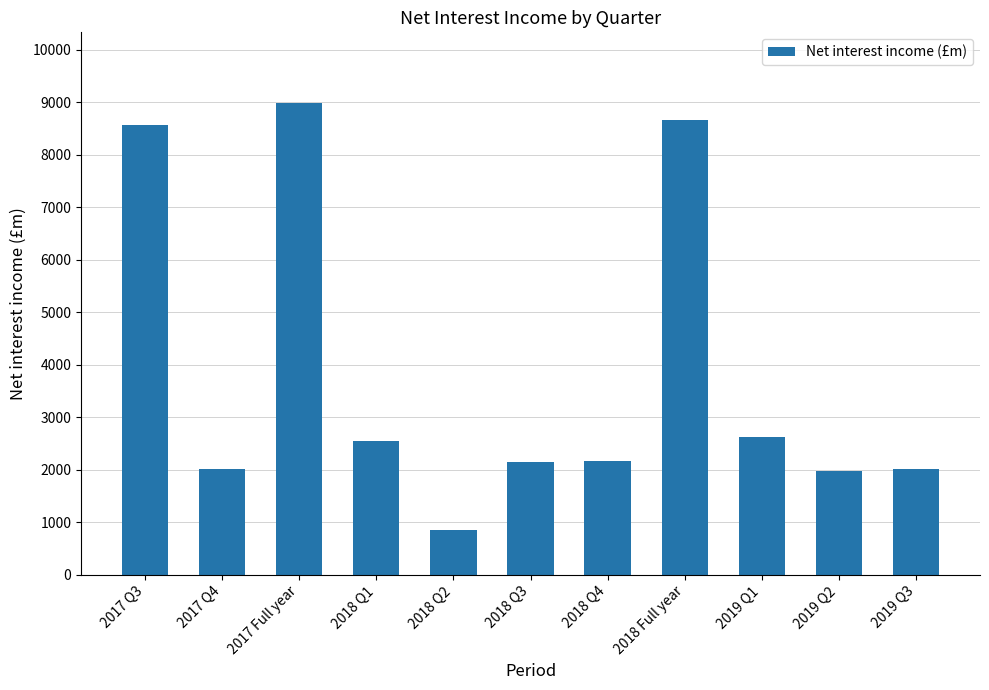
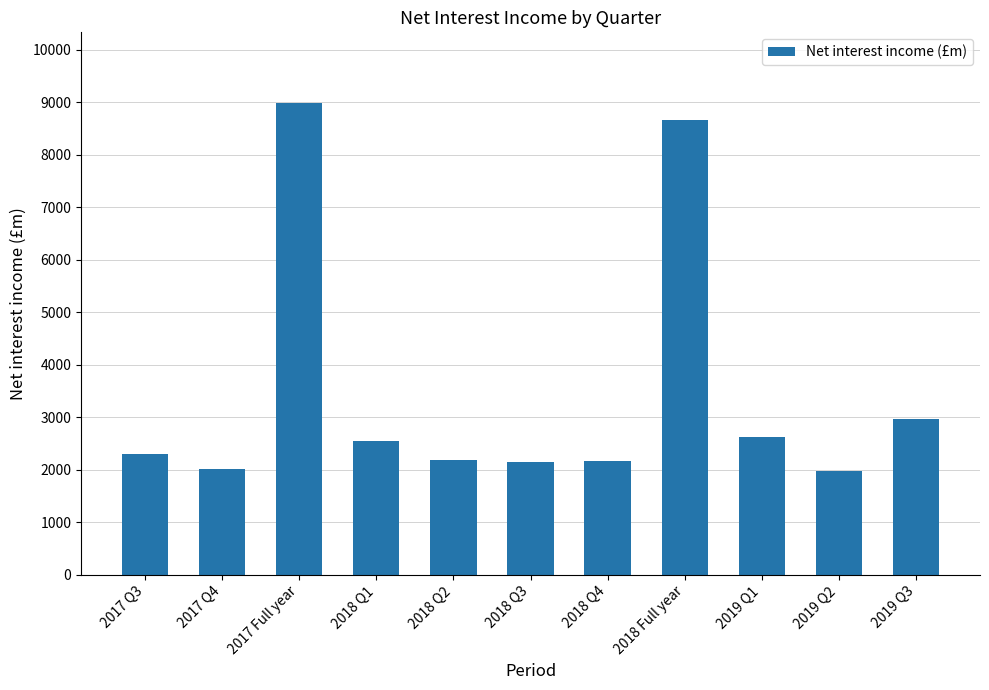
2017 Q3: 8600 -> 2300
2018 Q2: 800 -> 2200
2019 Q3: 2000 -> 3000
